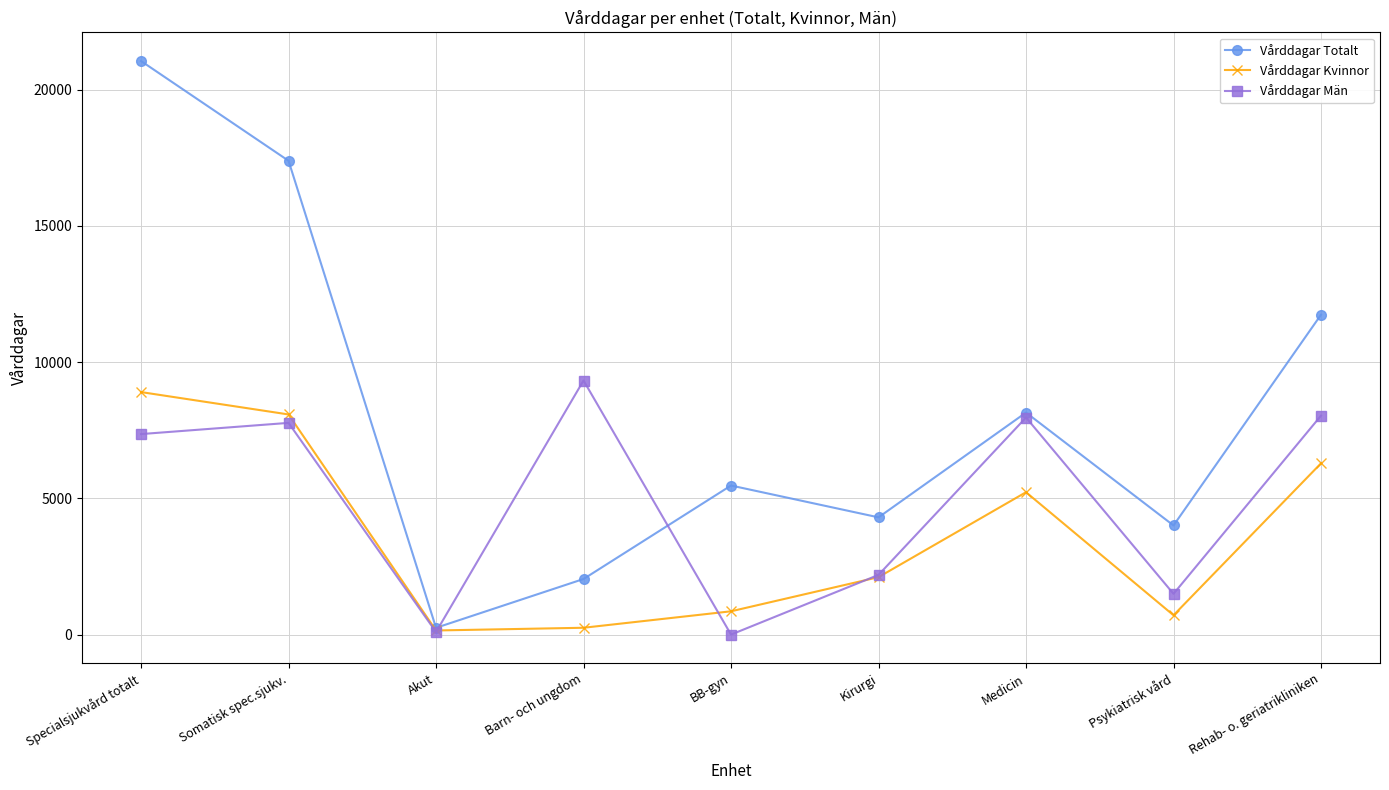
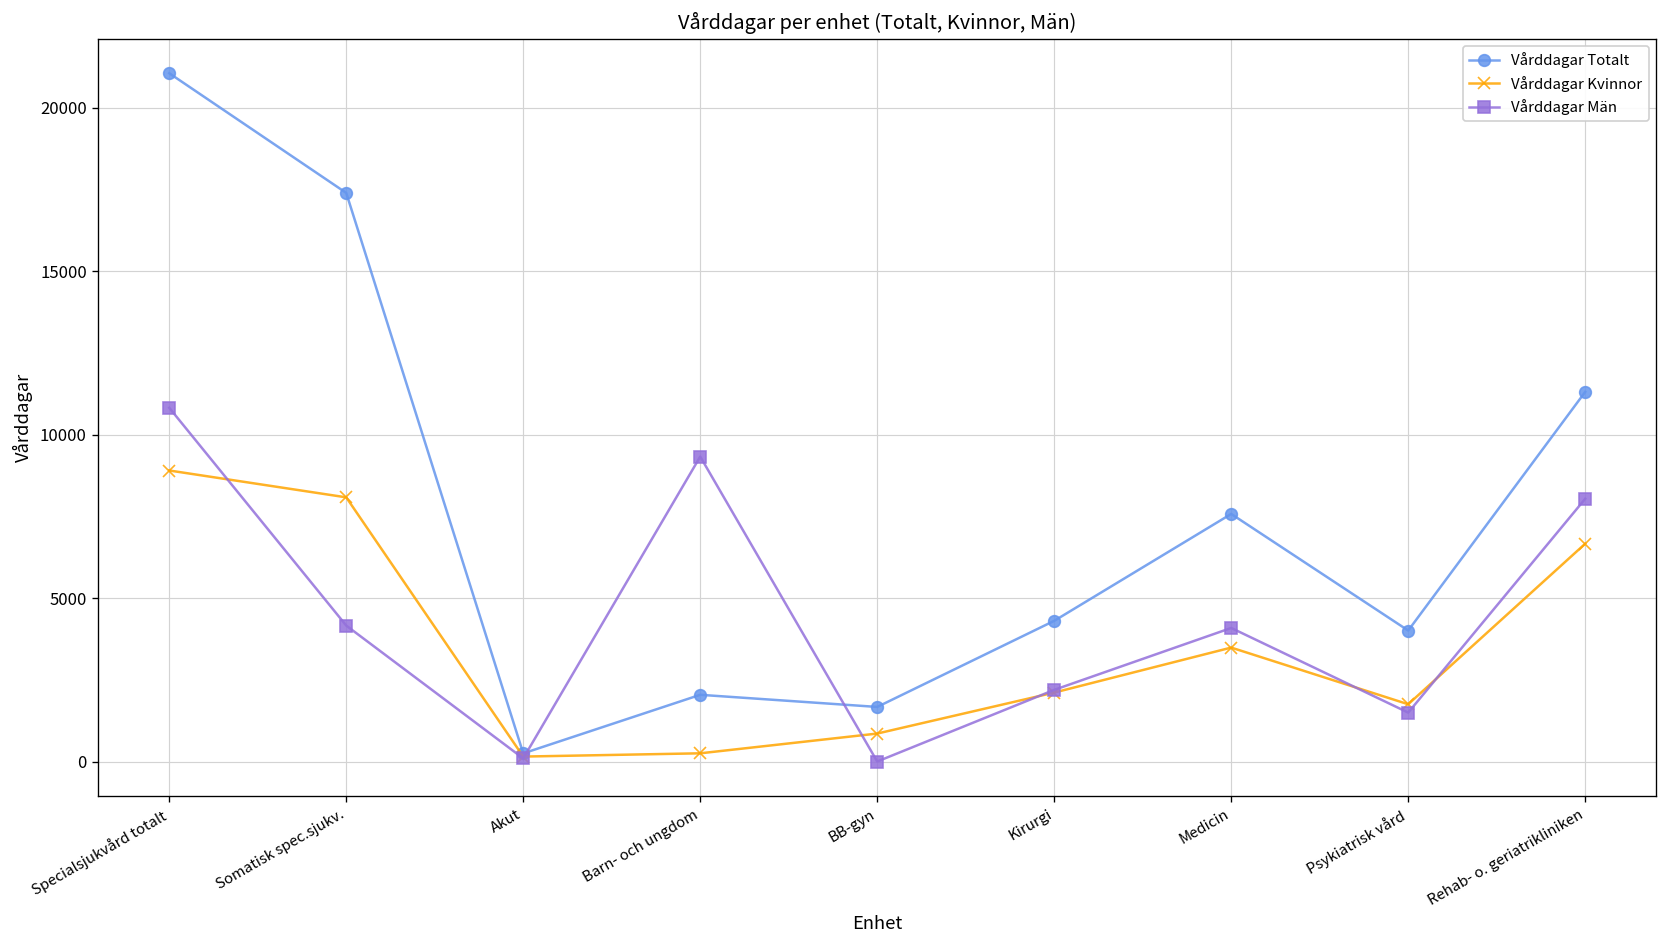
Vårddagar Män, Specialsjukvård totalt: 7400 -> 10800
Vårddagar Män, Somatisk spec.sjukv.: 7800 -> 4200
Vårddagar Totalt, BB-gyn: 5500 -> 1700
Vårddagar Totalt, Medicin: 8200 -> 7600
Vårddagar Kvinnor, Medicin: 5200 -> 3500
Vårddagar Män, Medicin: 8000 -> 4100
Vårddagar Kvinnor, Psykiatrisk vård: 700 -> 1800
Vårddagar Totalt, Rehab- o. geriatrikliniken: 11700 -> 11300
Vårddagar Kvinnor, Rehab- o. geriatrikliniken: 6300 -> 6700
